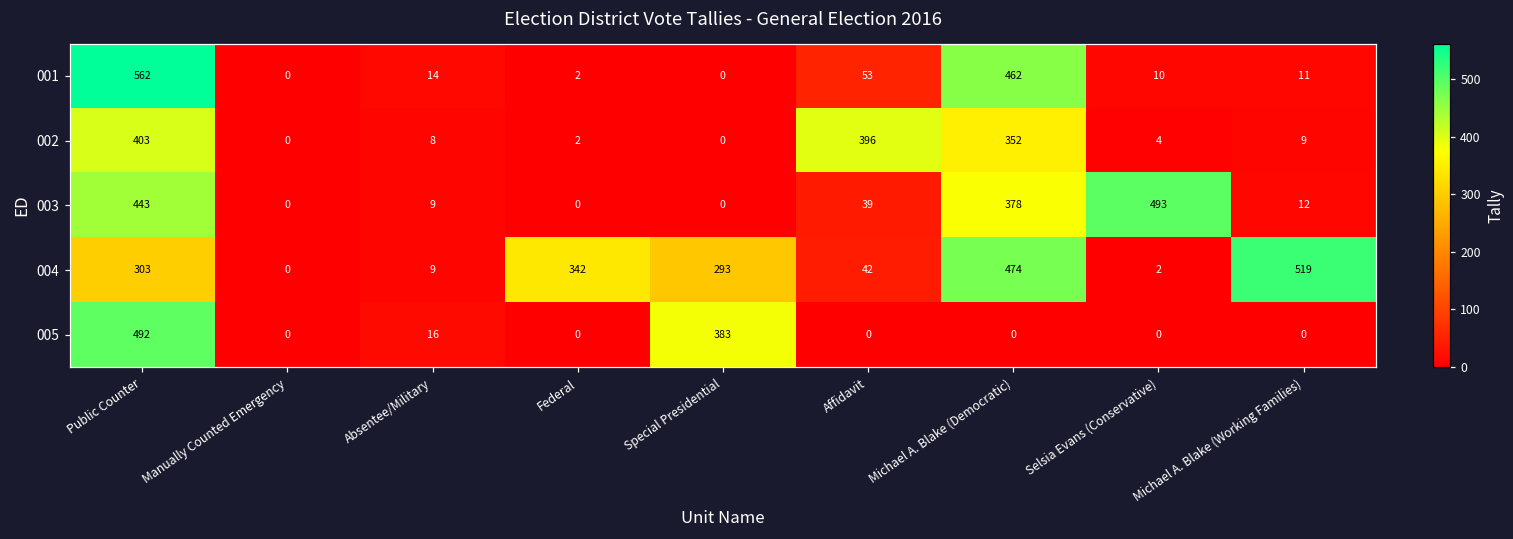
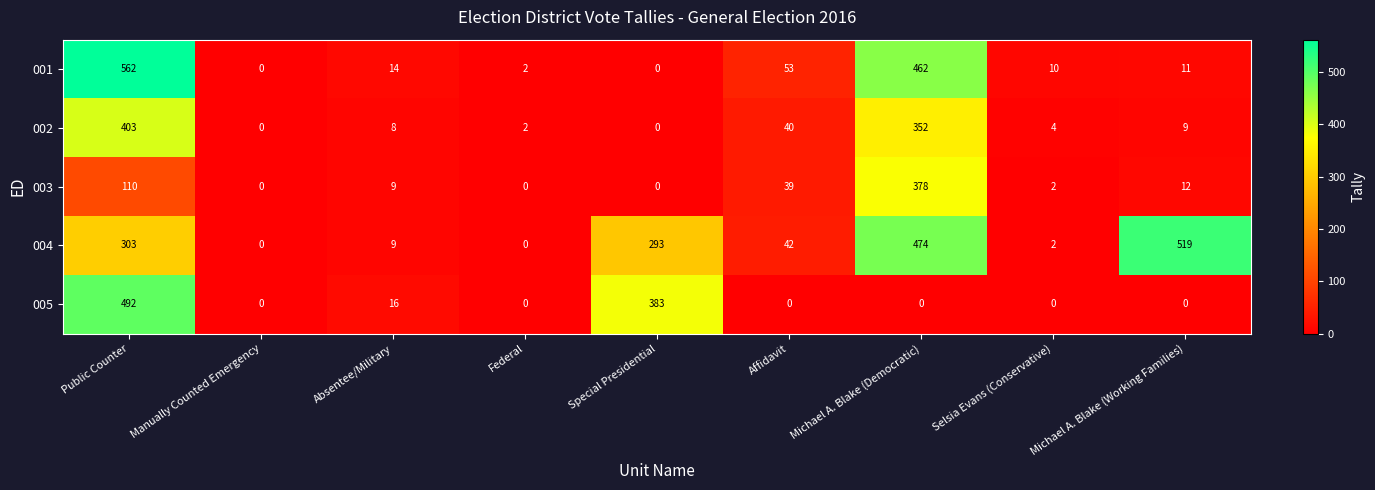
002, Affidavit: 396 -> 40
003, Public Counter: 443 -> 110
003, Selsia Evans (Conservative): 493 -> 2
004, Federal: 342 -> 0
